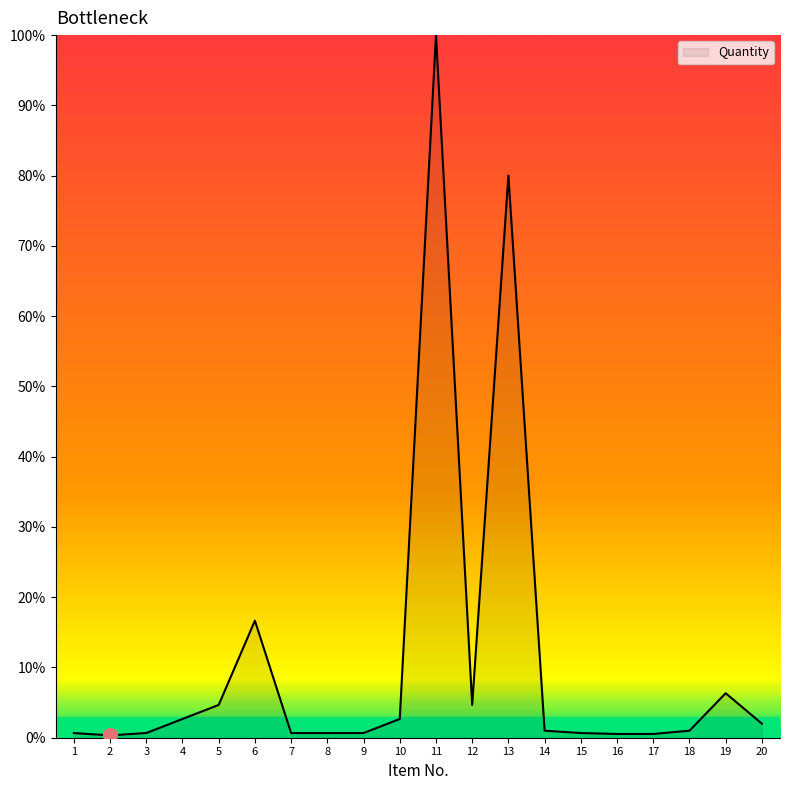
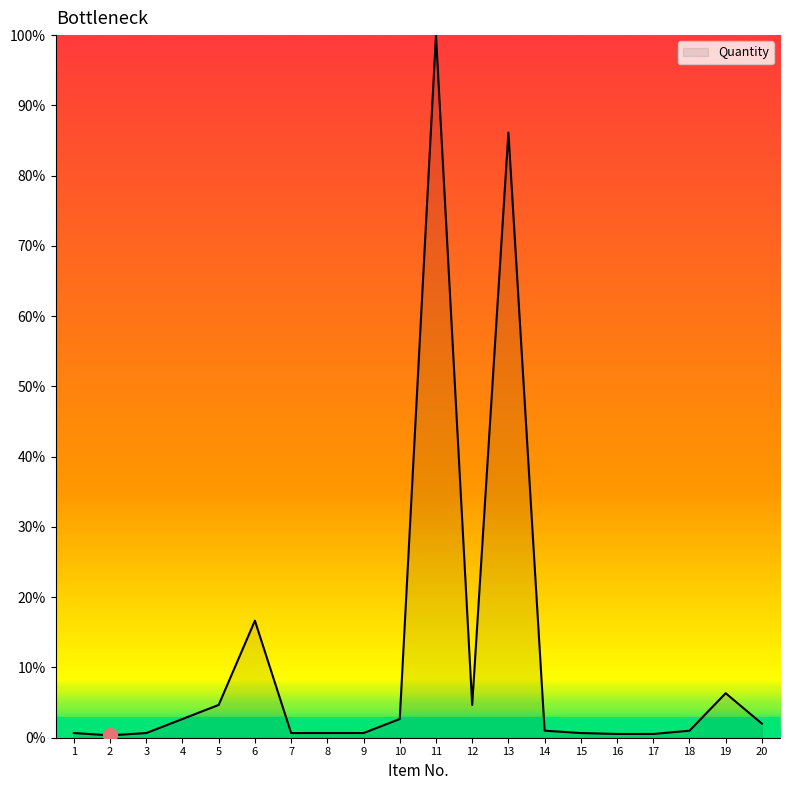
Quantity, 13: 80% -> 86%
